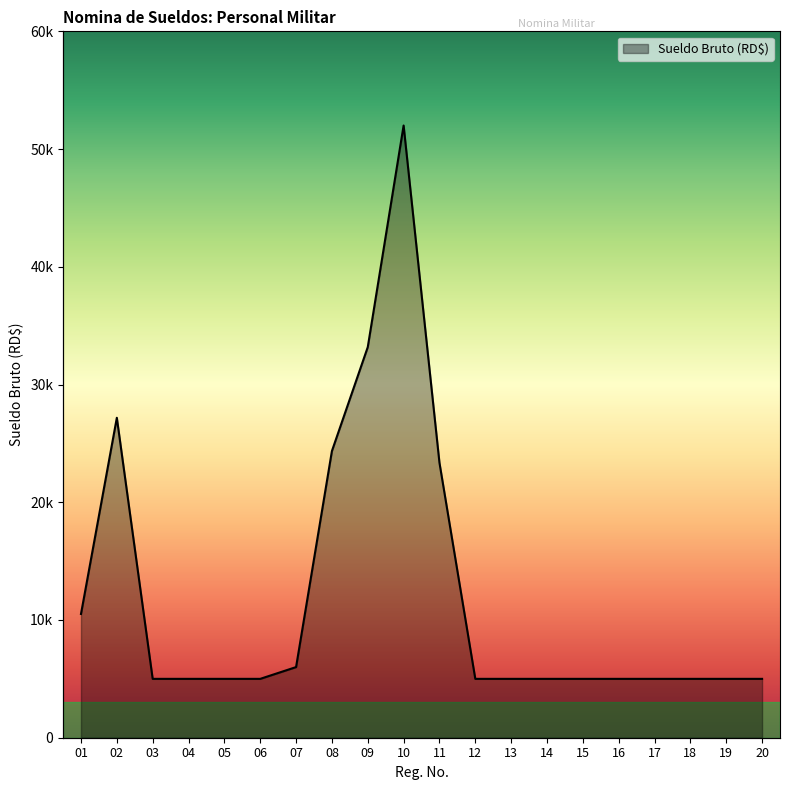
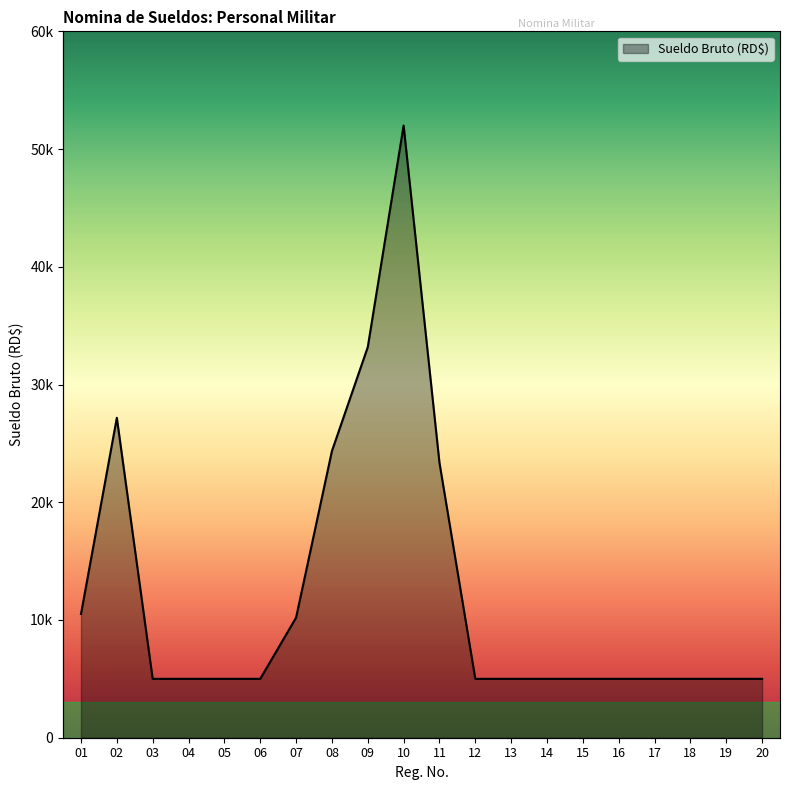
07: 6000 -> 10200
